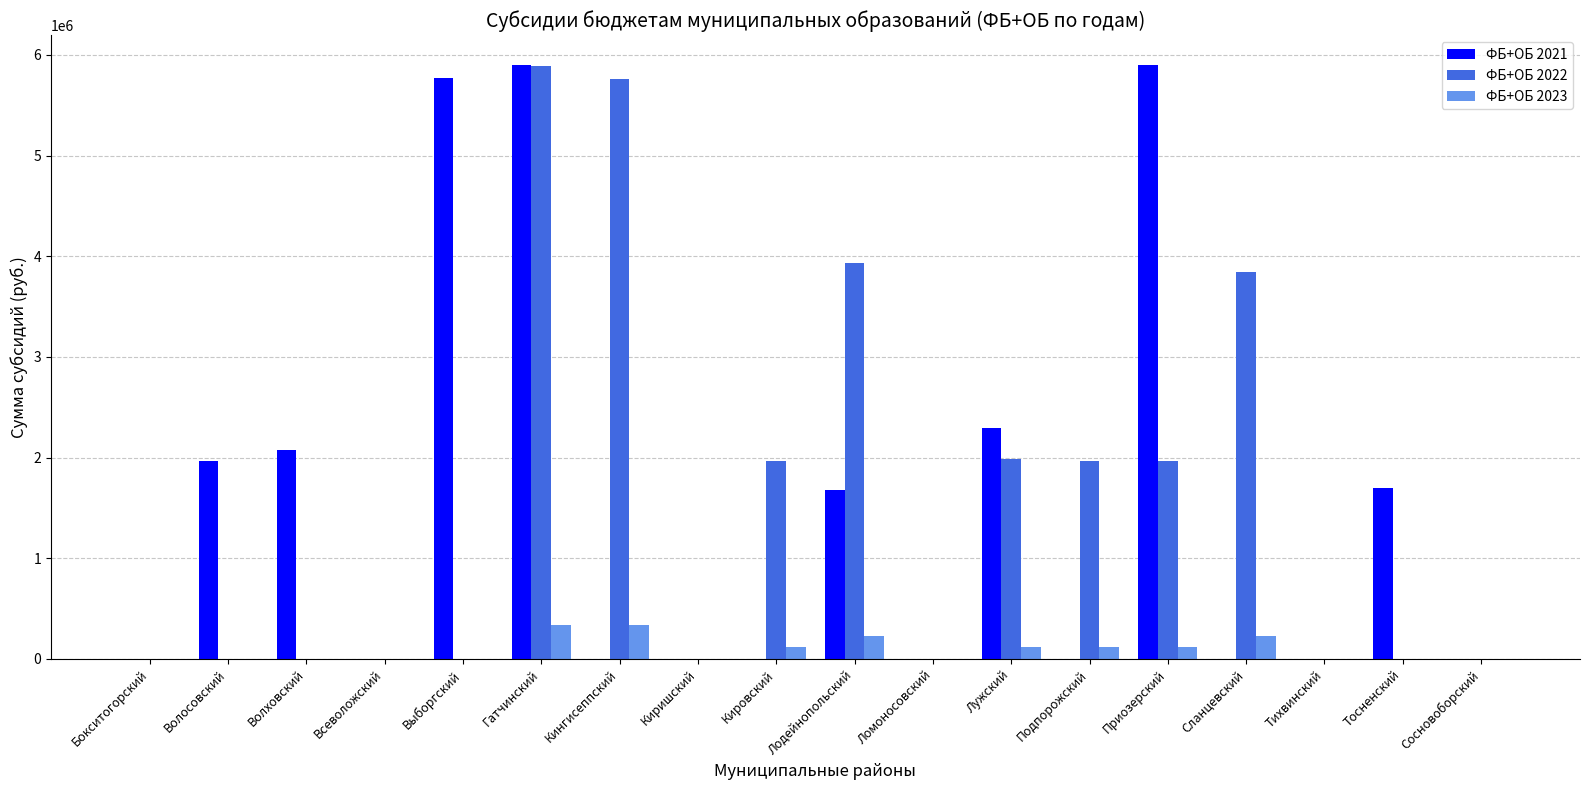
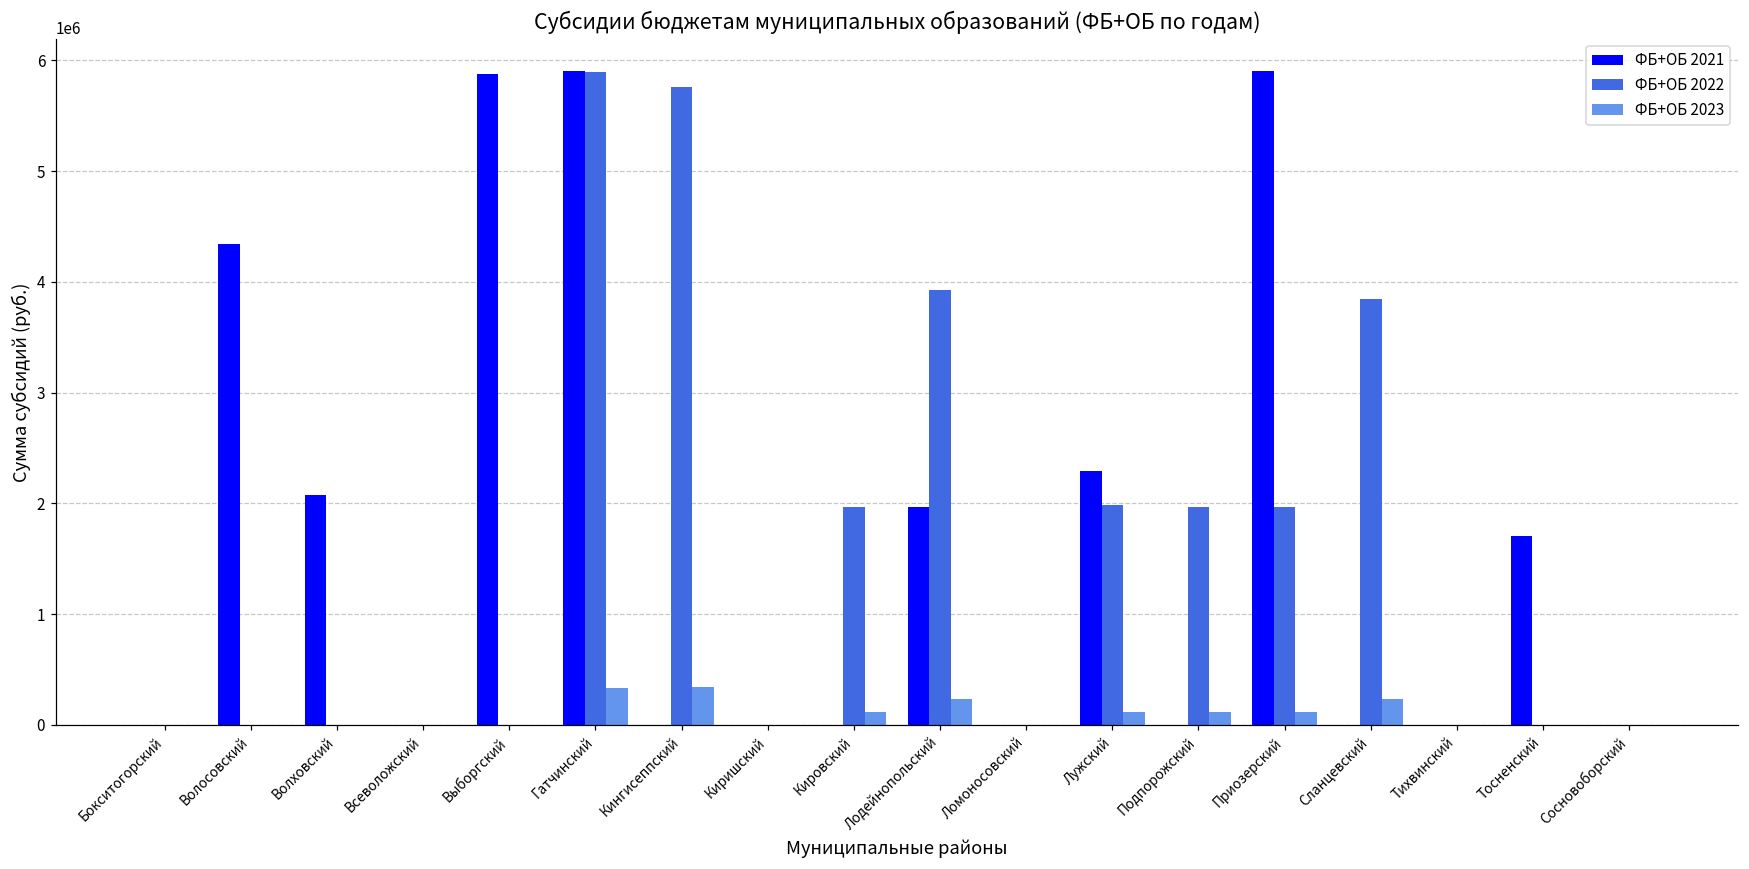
ФБ+ОБ 2021, Волосовский: 1970000 -> 4350000
ФБ+ОБ 2021, Выборгский: 5770000 -> 5880000
ФБ+ОБ 2021, Лодейнопольский: 1680000 -> 1970000
